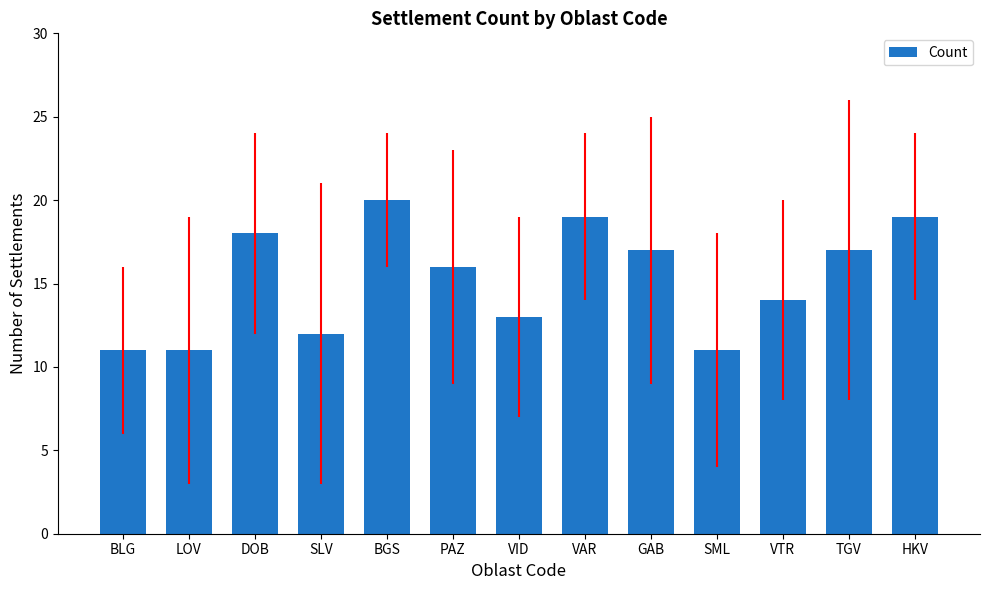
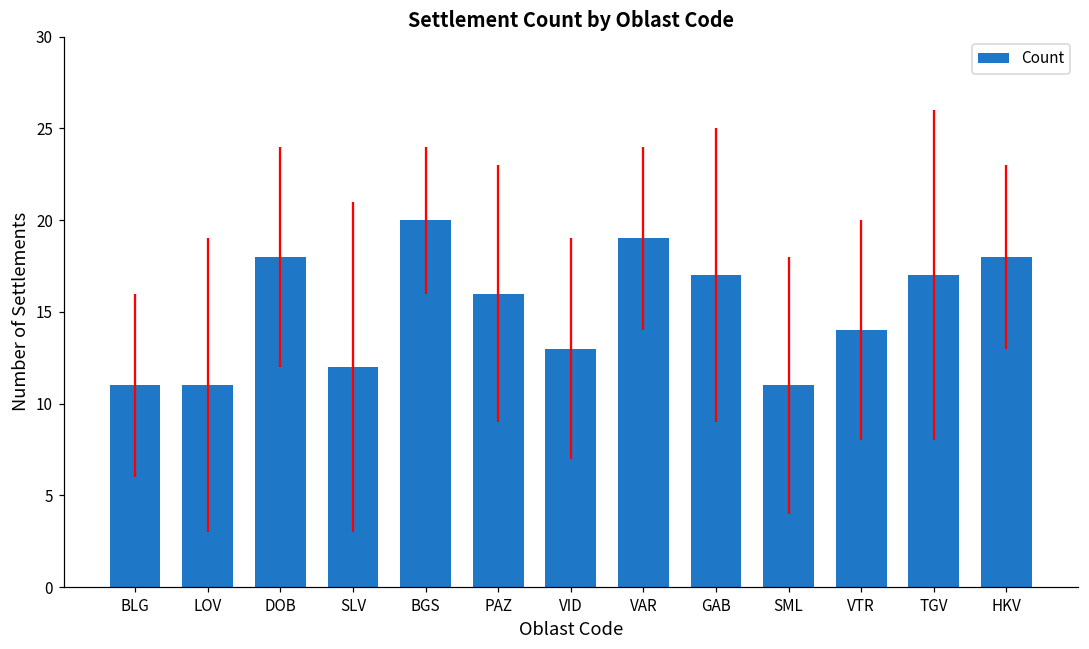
HKV: 19 -> 18
